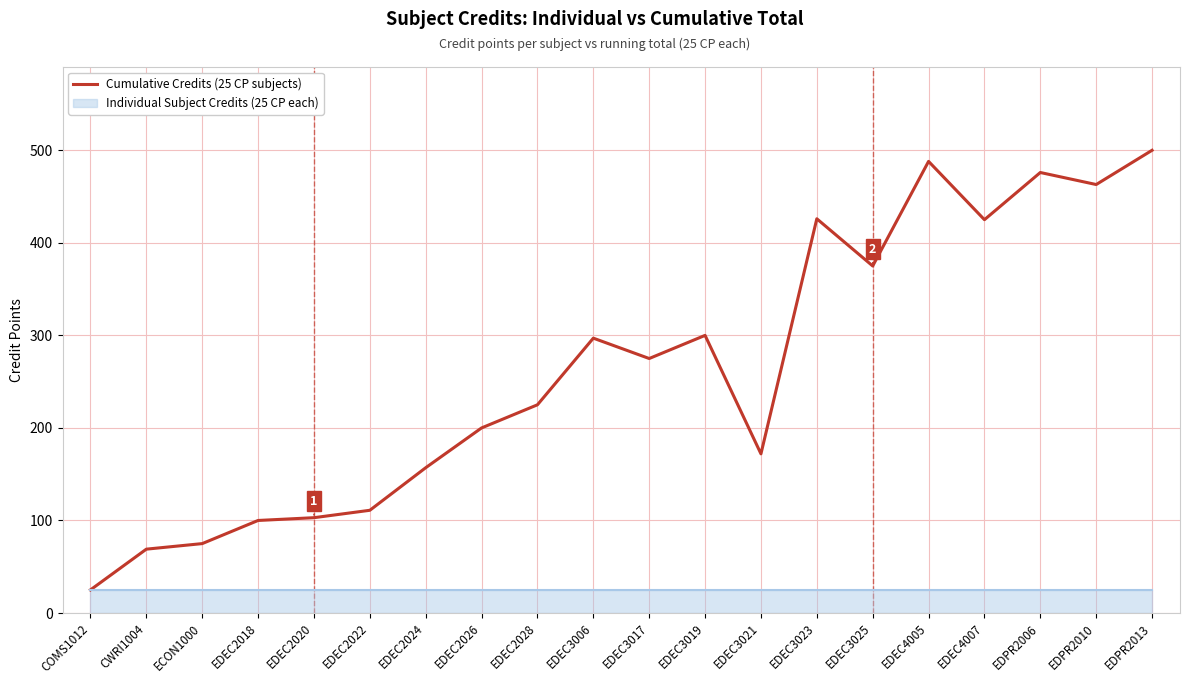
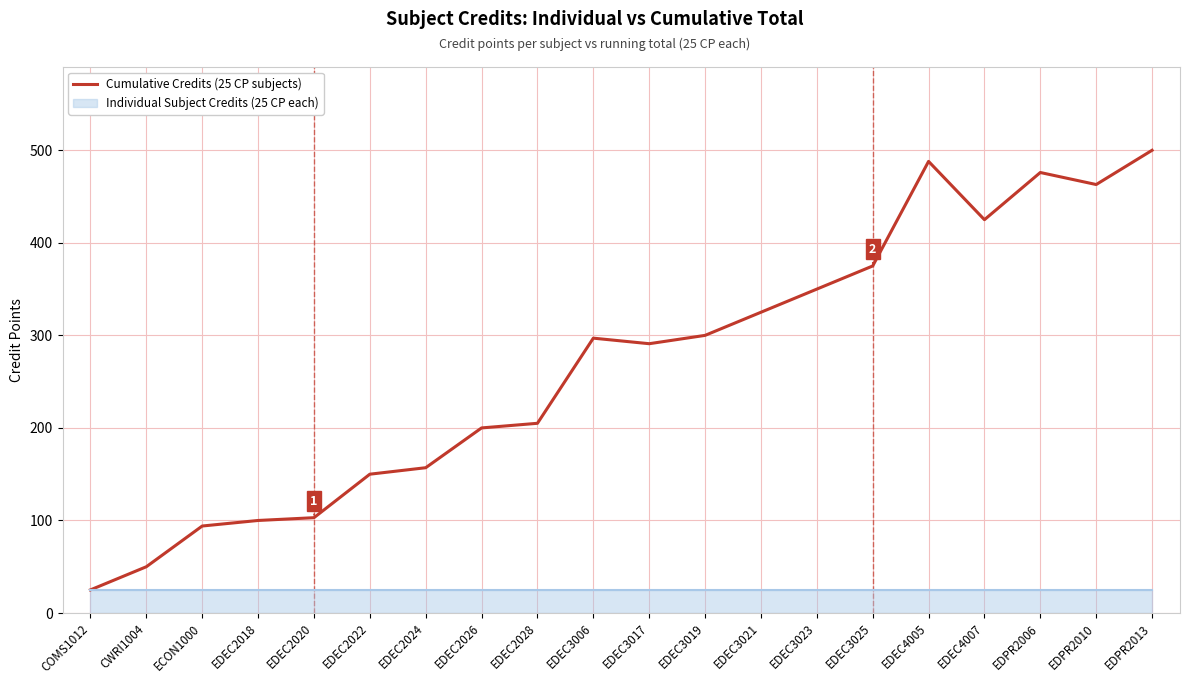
Cumulative Credits (25 CP subjects), CWRI1004: 70 -> 50
Cumulative Credits (25 CP subjects), ECON1000: 80 -> 90
Cumulative Credits (25 CP subjects), EDEC2022: 110 -> 150
Cumulative Credits (25 CP subjects), EDEC2028: 230 -> 210
Cumulative Credits (25 CP subjects), EDEC3017: 280 -> 290
Cumulative Credits (25 CP subjects), EDEC3021: 170 -> 330
Cumulative Credits (25 CP subjects), EDEC3023: 430 -> 350
